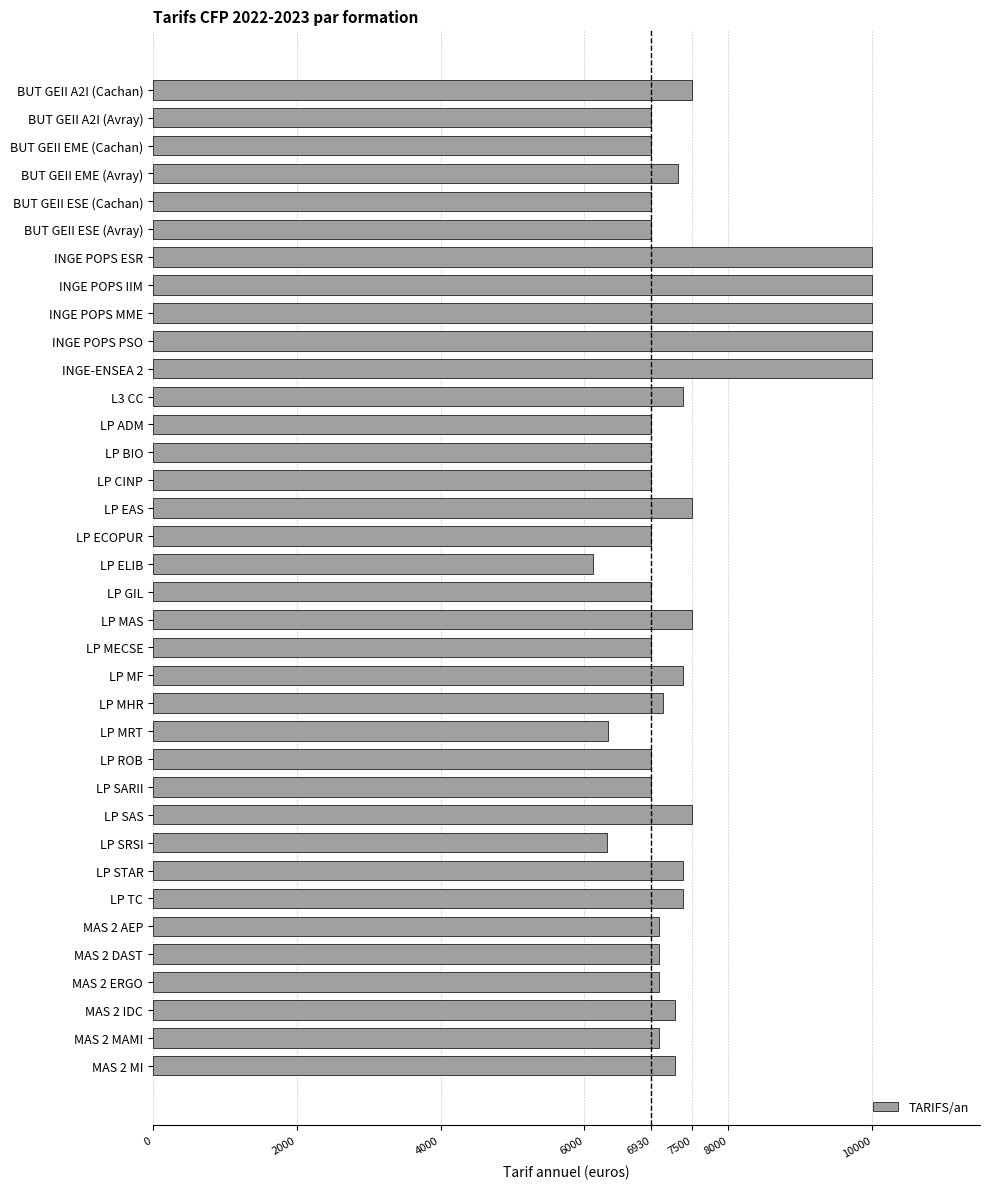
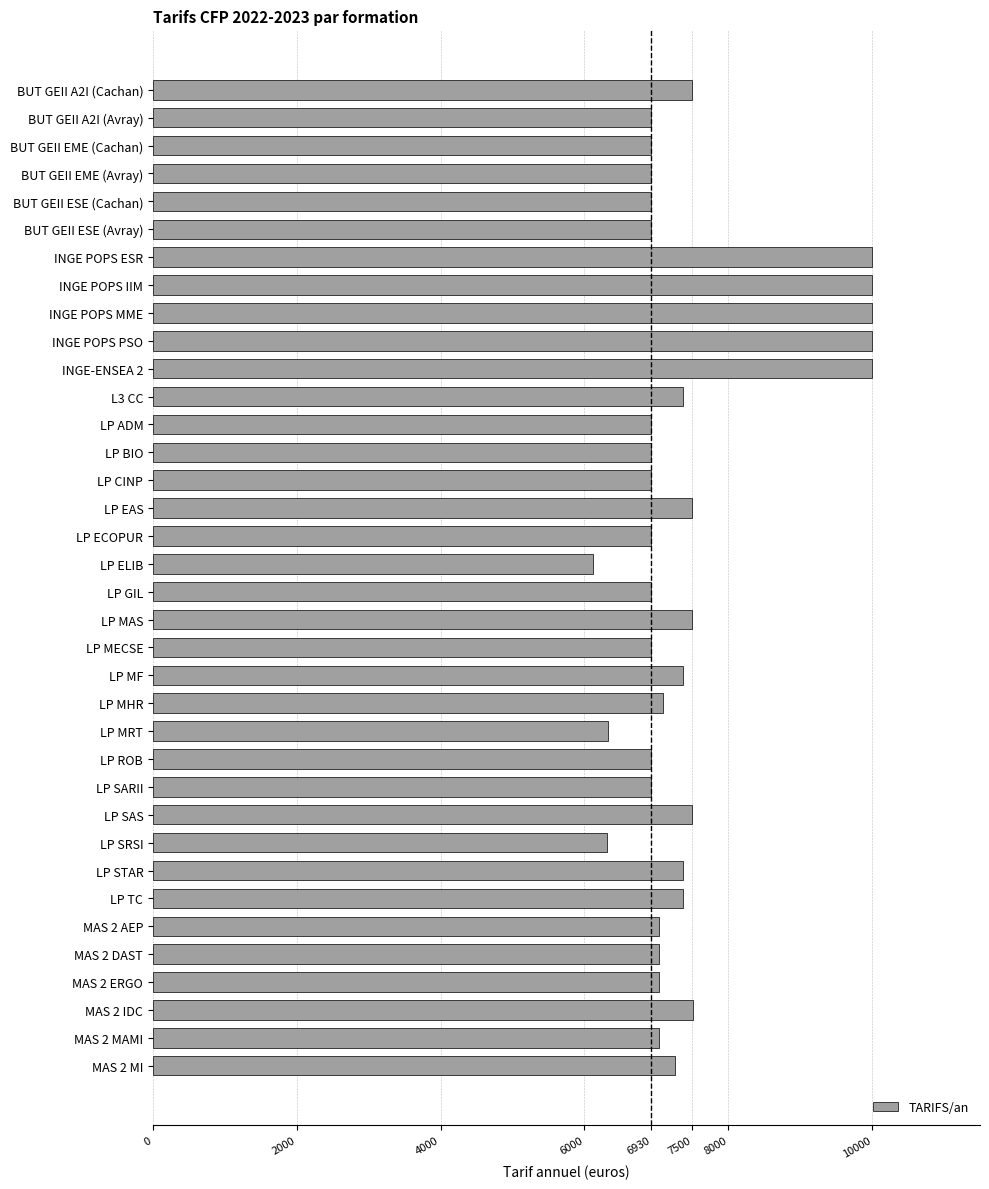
BUT GEII EME (Avray): 7300 -> 6900
MAS 2 IDC: 7300 -> 7500
